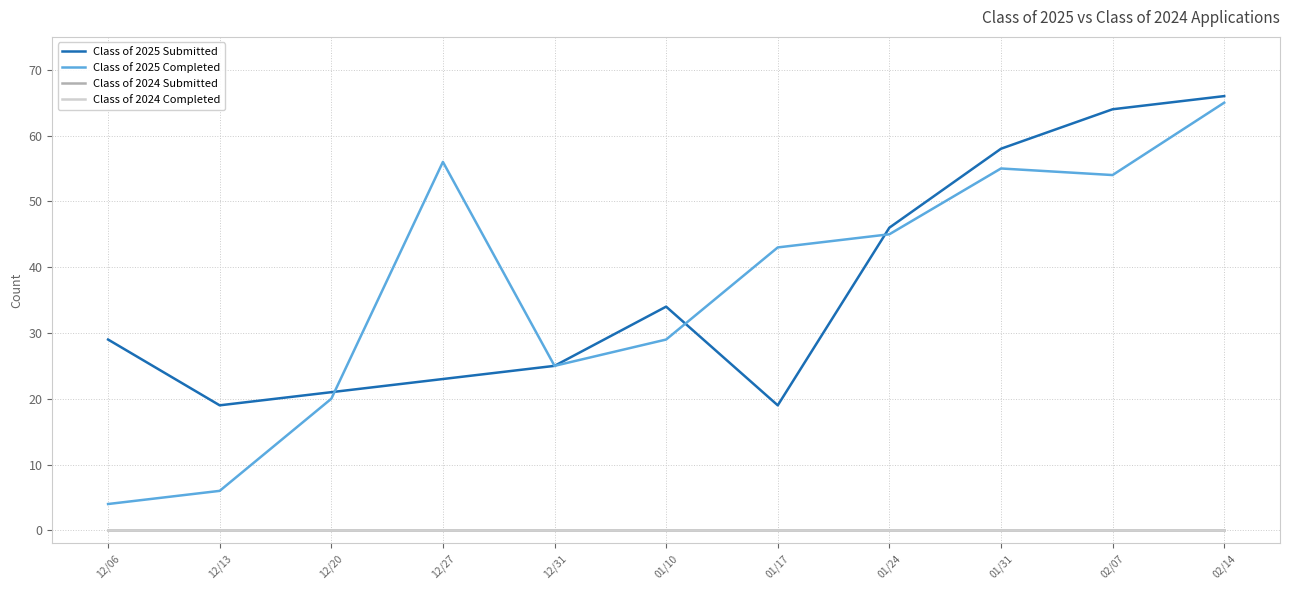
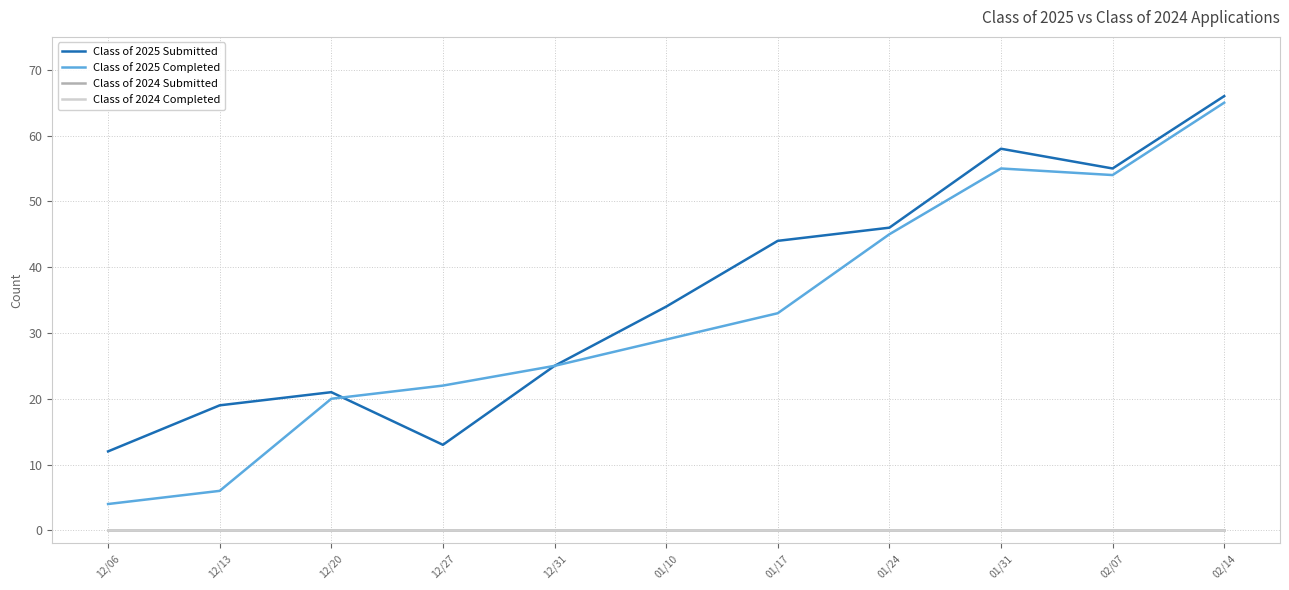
Class of 2025 Submitted, 12/06: 29 -> 12
Class of 2025 Submitted, 12/27: 23 -> 13
Class of 2025 Completed, 12/27: 56 -> 22
Class of 2025 Submitted, 01/17: 19 -> 44
Class of 2025 Completed, 01/17: 43 -> 33
Class of 2025 Submitted, 02/07: 64 -> 55
